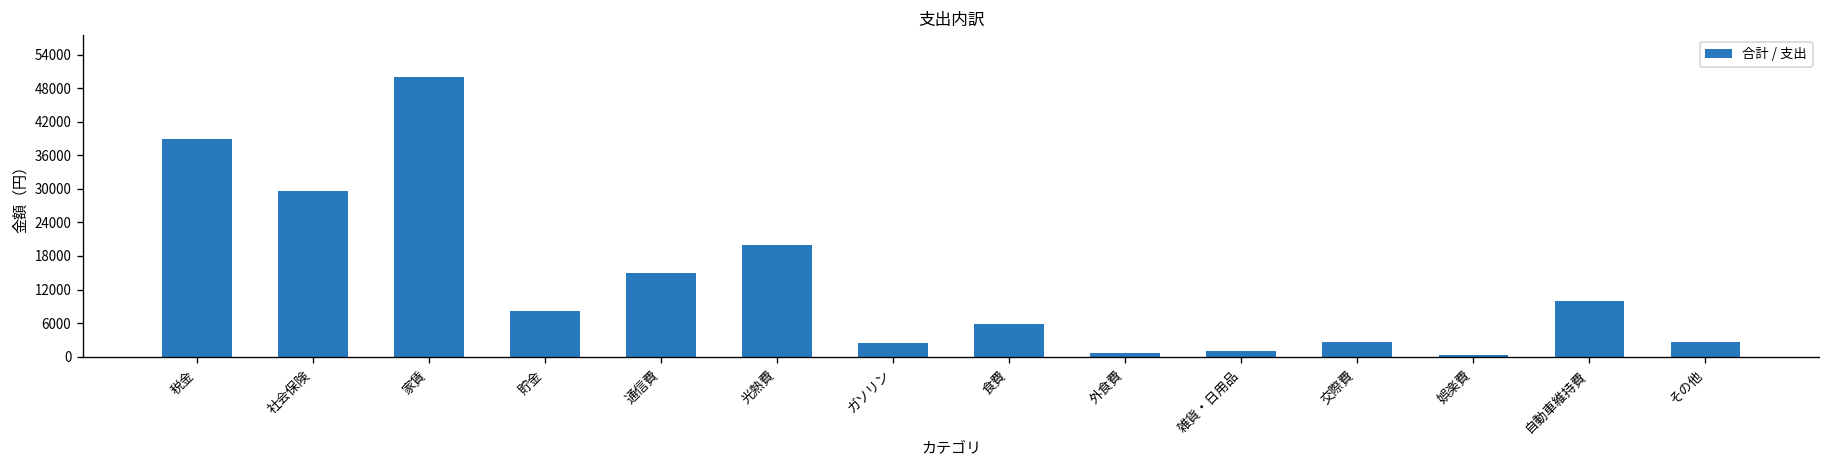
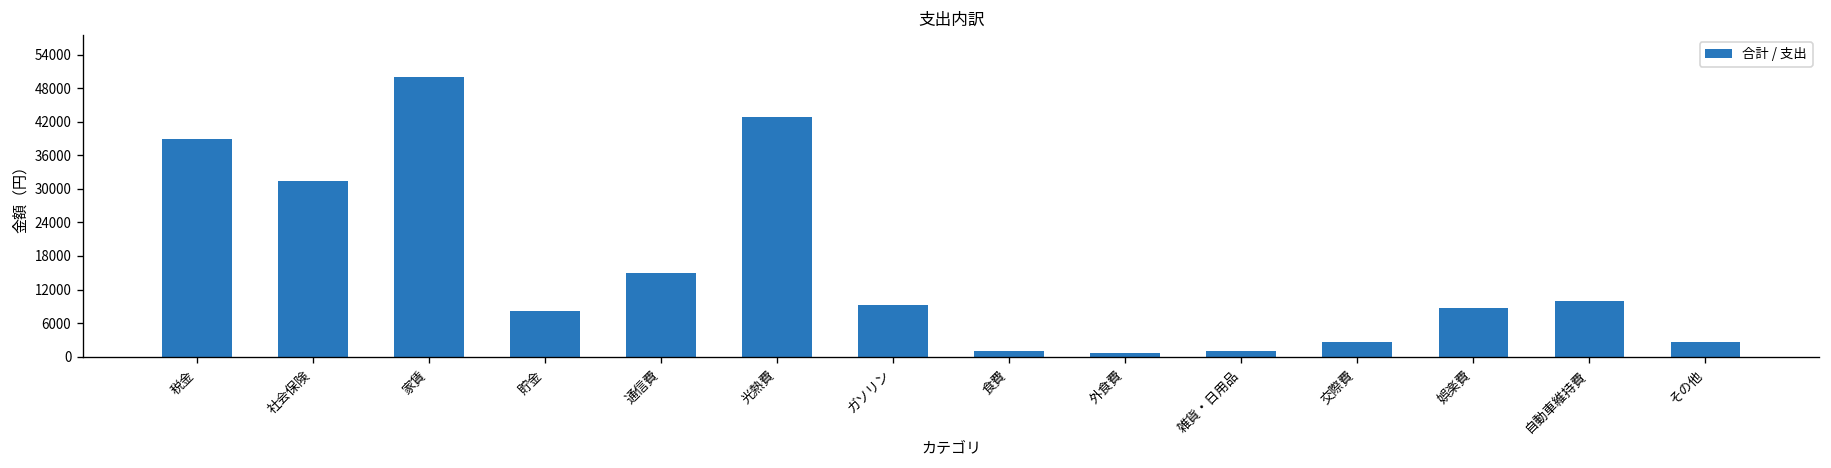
社会保険: 30000 -> 32000
光熱費: 20000 -> 43000
ガソリン: 3000 -> 9000
食費: 6000 -> 1000
娯楽費: 0 -> 9000
